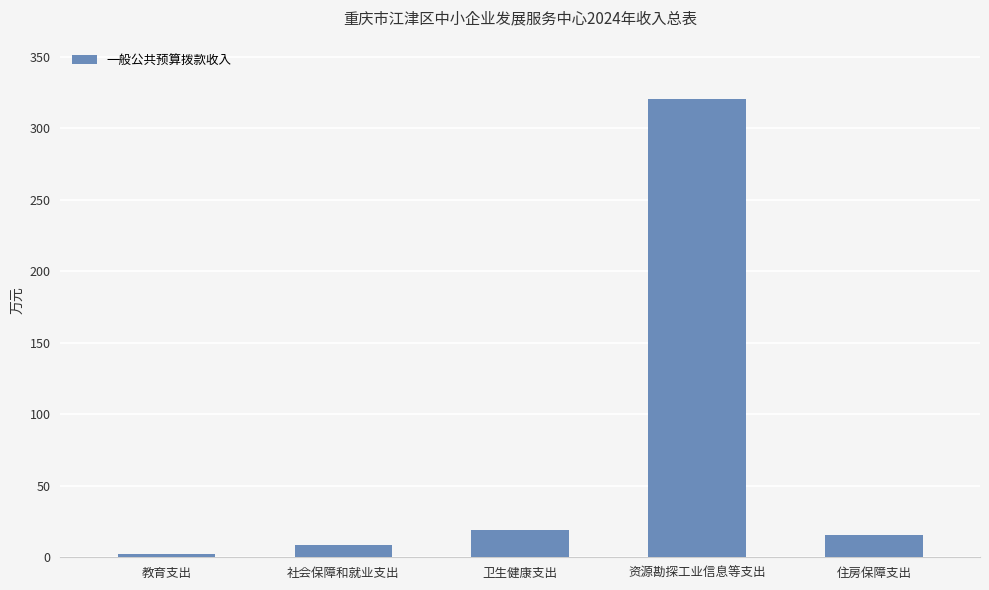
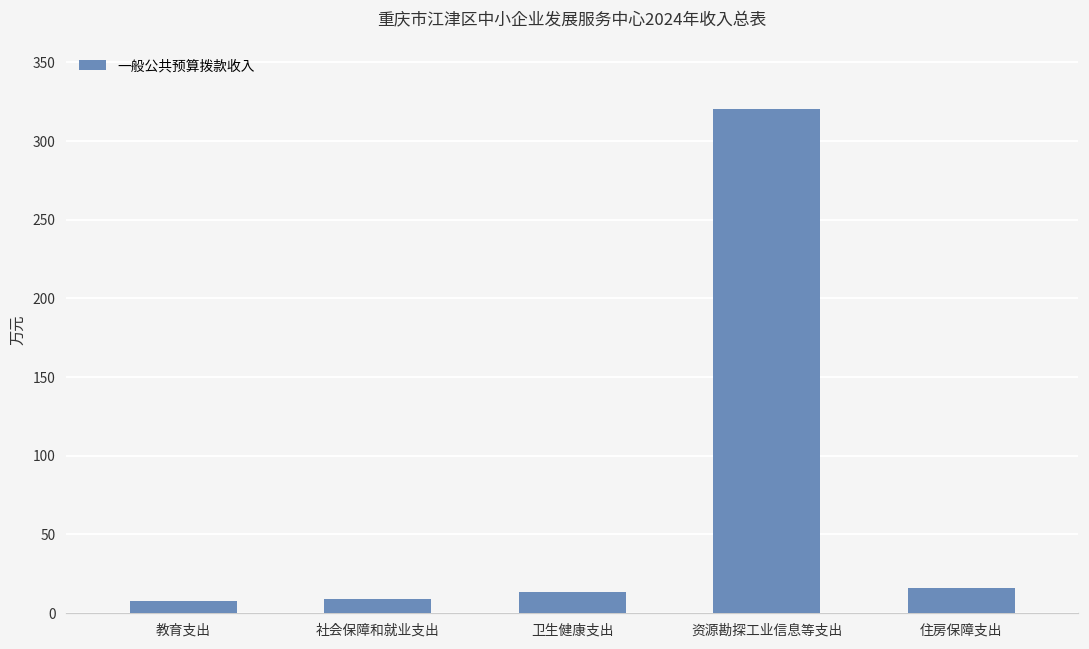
教育支出: 2 -> 8
卫生健康支出: 19 -> 13
